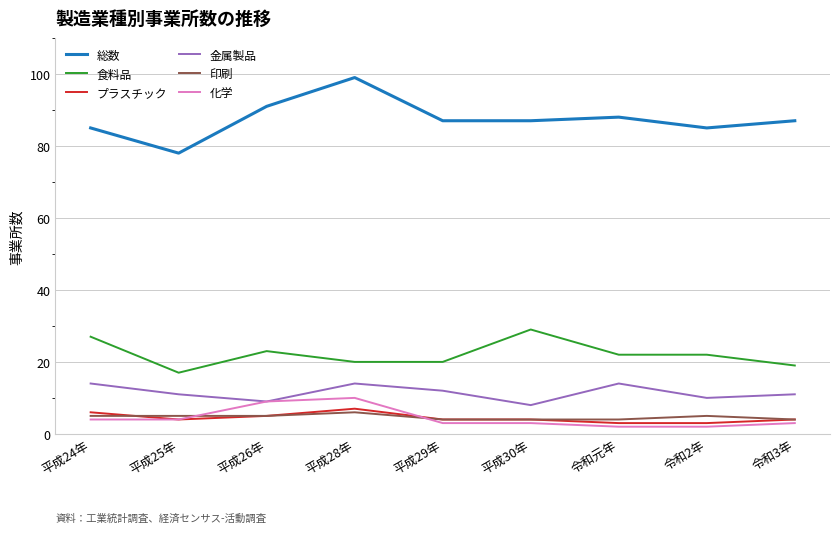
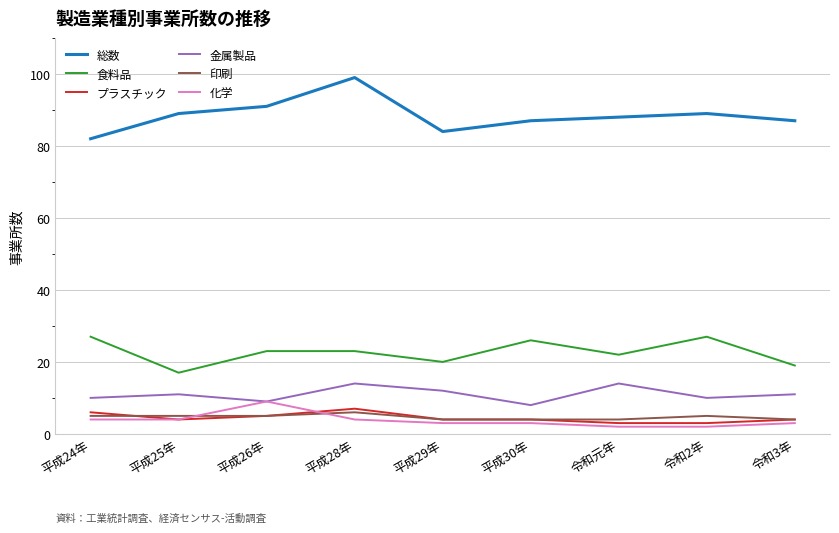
総数, 平成24年: 85 -> 82
金属製品, 平成24年: 14 -> 10
総数, 平成25年: 78 -> 89
食料品, 平成28年: 20 -> 23
化学, 平成28年: 10 -> 4
総数, 平成29年: 87 -> 84
食料品, 平成30年: 29 -> 26
総数, 令和2年: 85 -> 89
食料品, 令和2年: 22 -> 27
